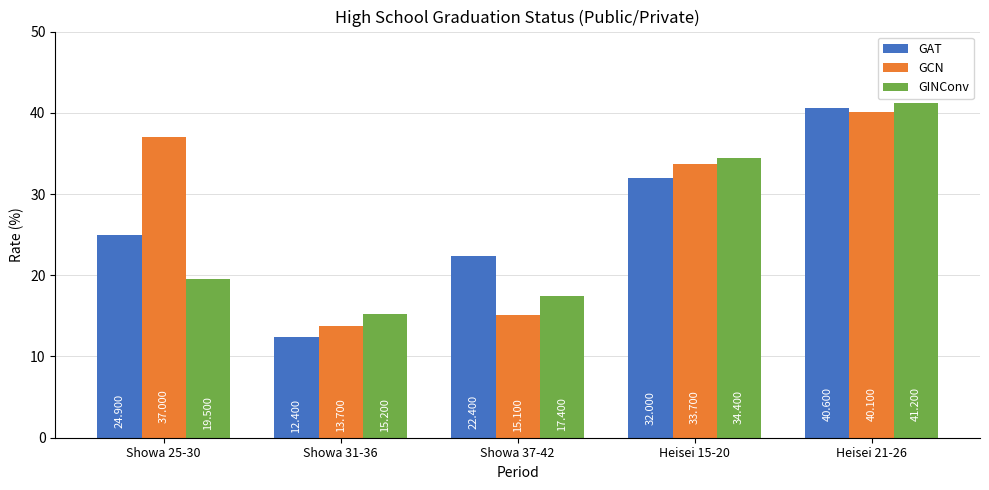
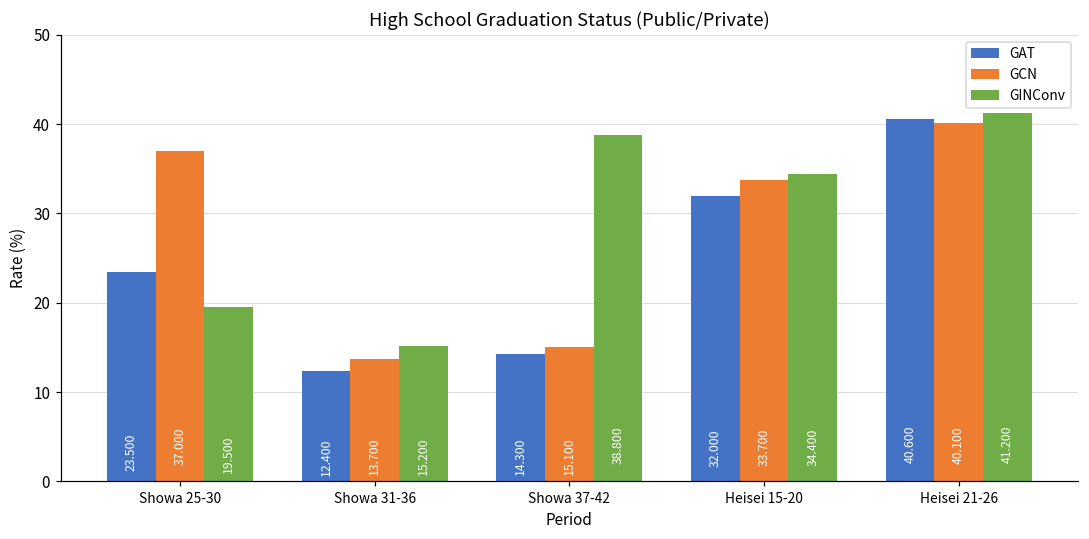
GAT, Showa 25-30: 24.900 -> 23.500
GAT, Showa 37-42: 22.400 -> 14.300
GINConv, Showa 37-42: 17.400 -> 38.800
